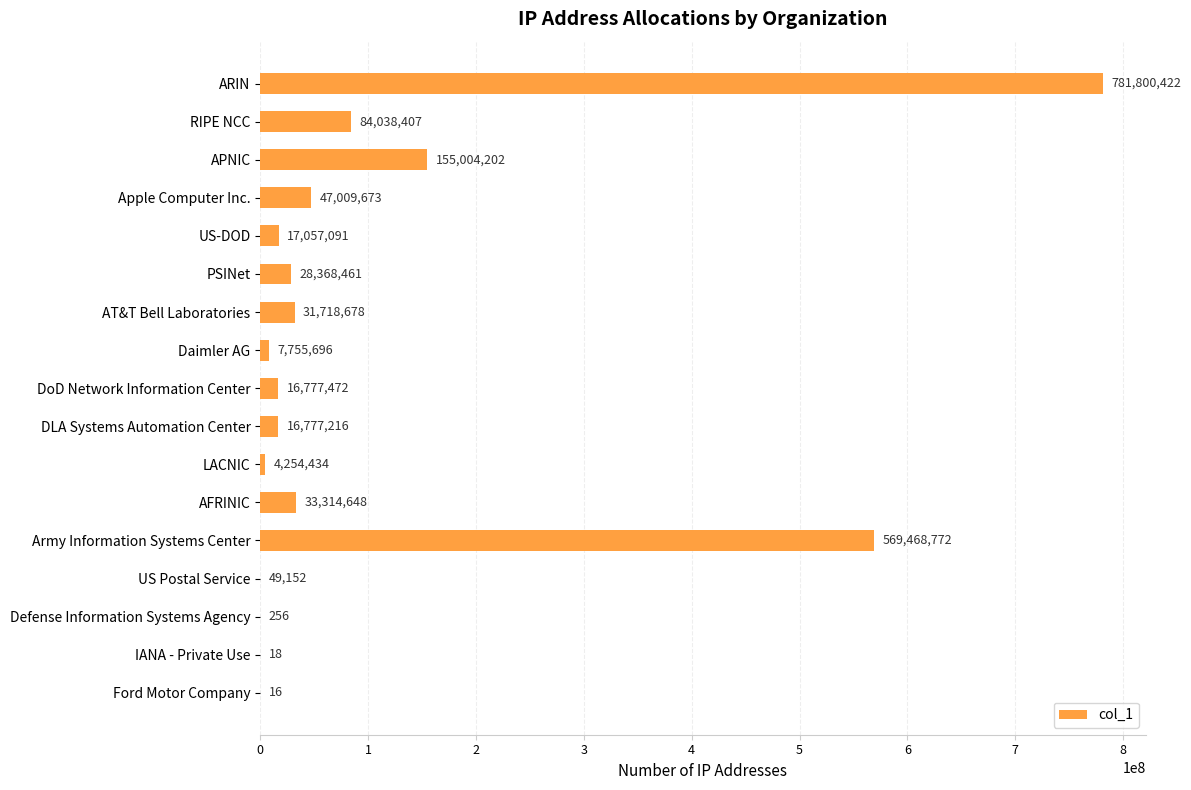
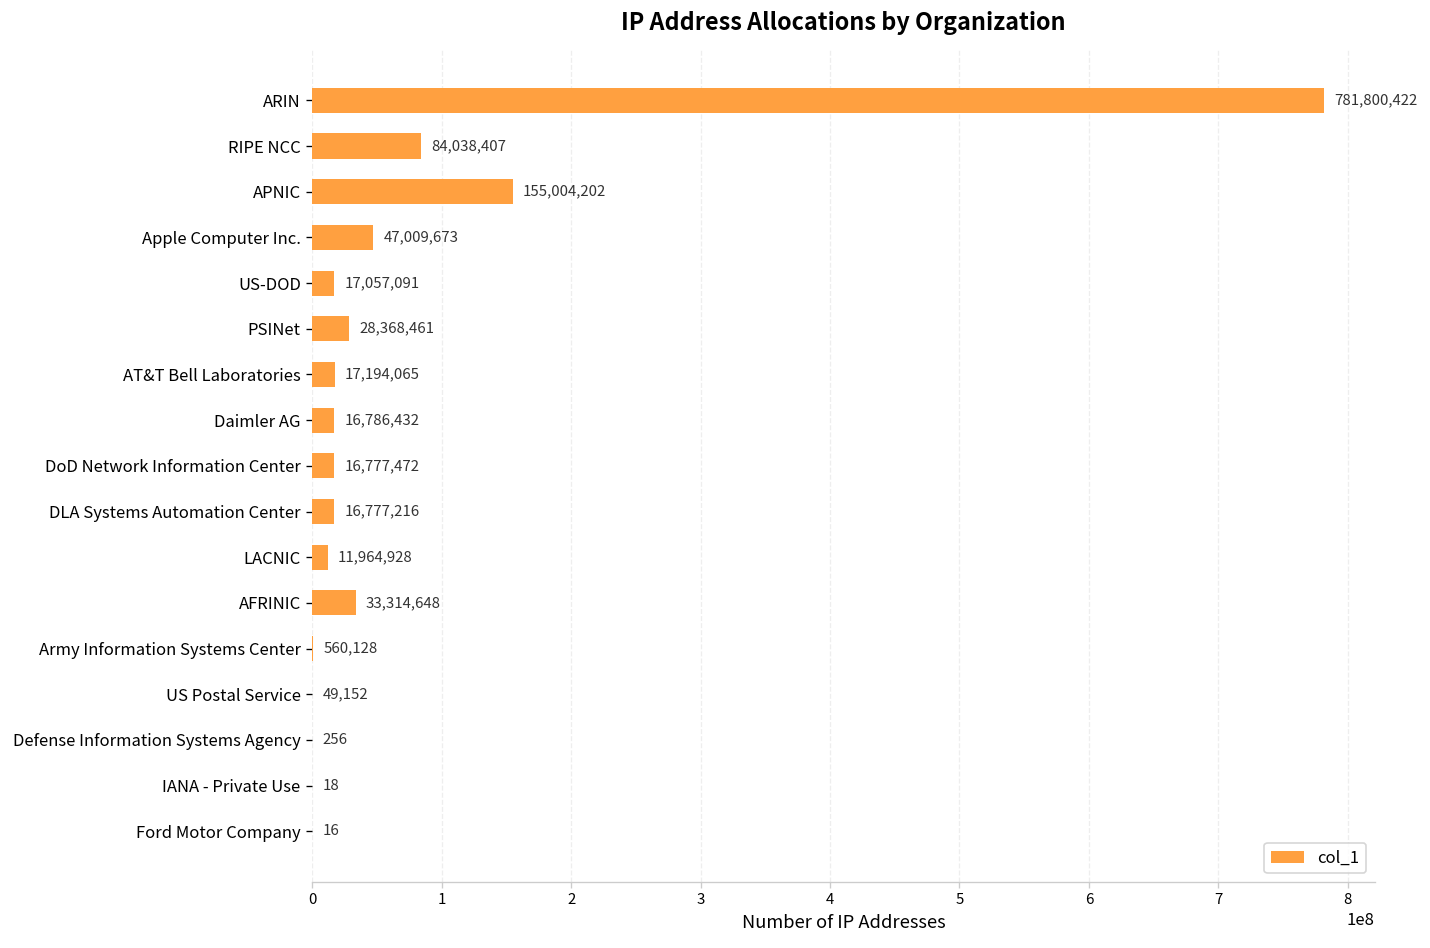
AT&T Bell Laboratories: 31,718,678 -> 17,194,065
Daimler AG: 7,755,696 -> 16,786,432
LACNIC: 4,254,434 -> 11,964,928
Army Information Systems Center: 569,468,772 -> 560,128
